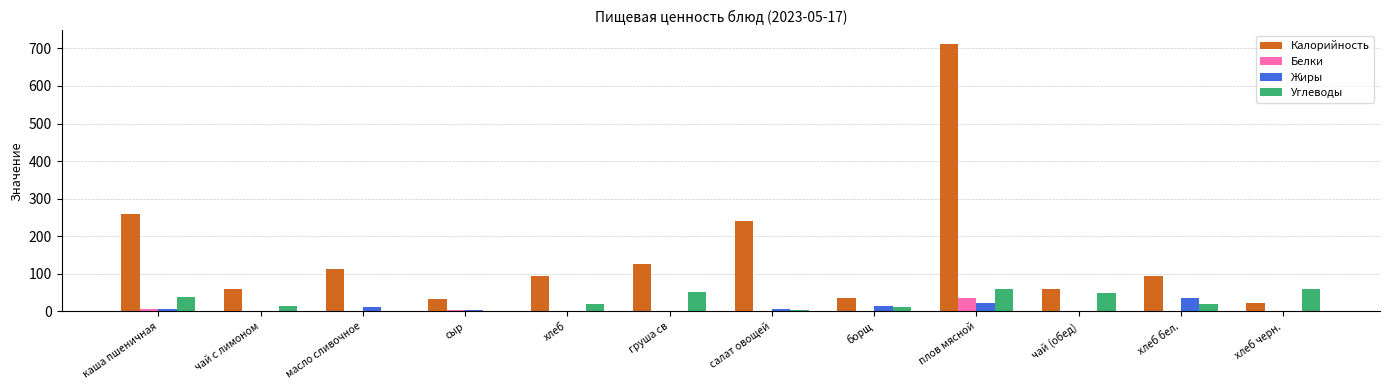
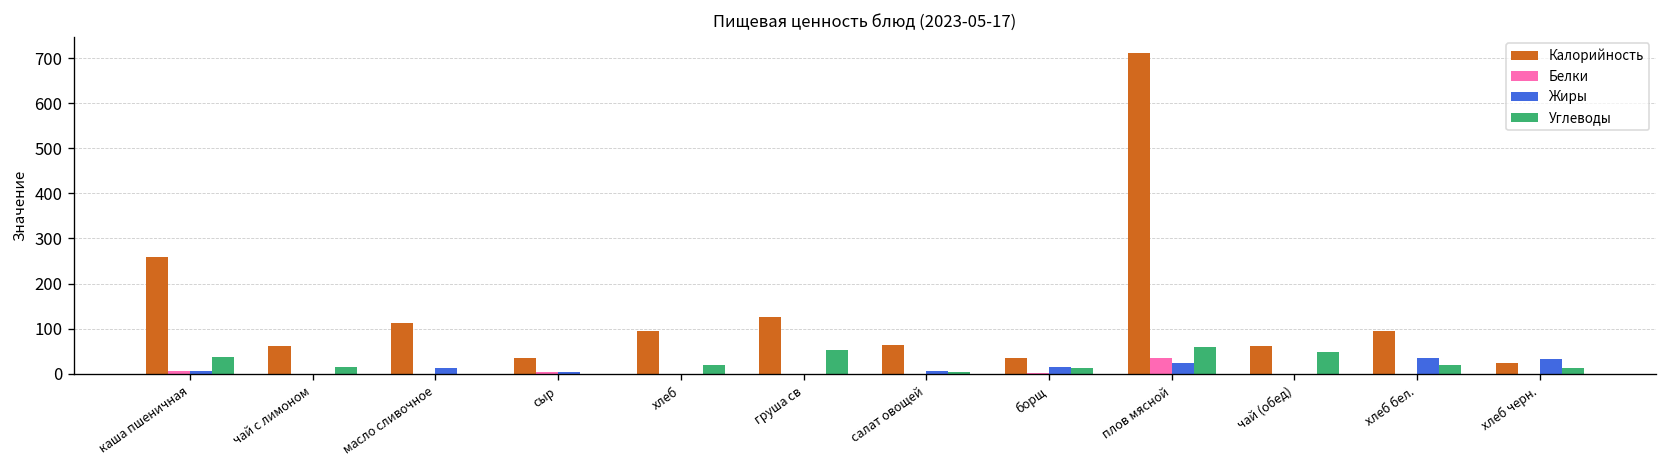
Калорийность, салат овощей: 240 -> 60
Жиры, хлеб черн.: 0 -> 30
Углеводы, хлеб черн.: 60 -> 10
